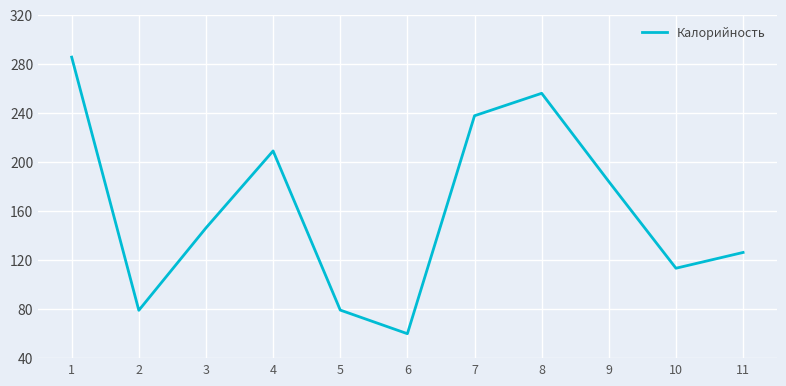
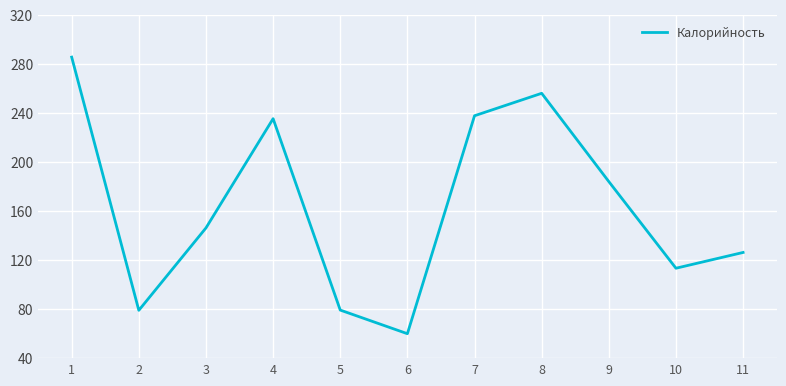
4: 209 -> 235
